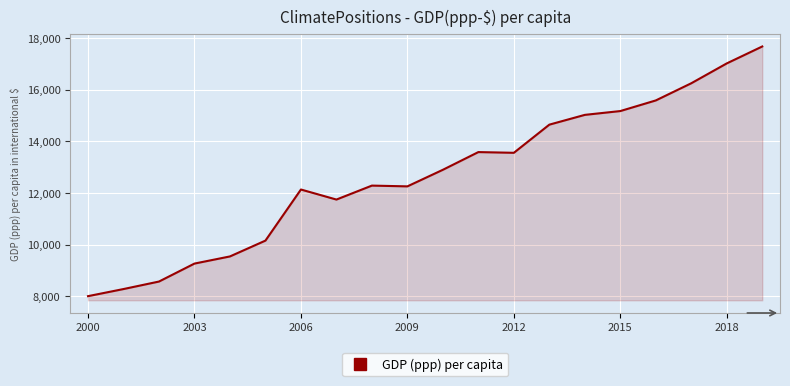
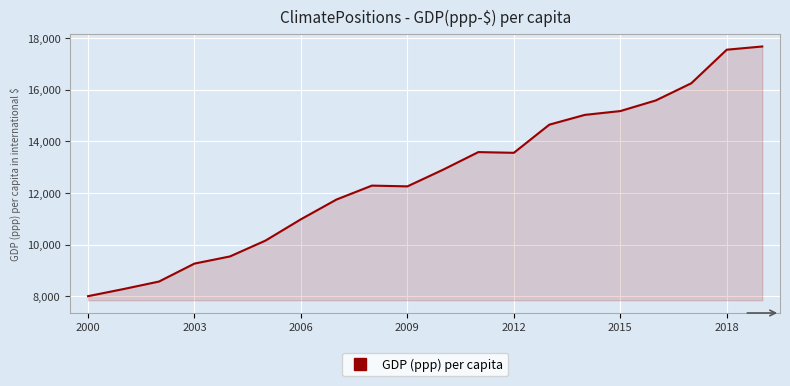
2006: 12,100 -> 11,000
2018: 17,000 -> 17,500
